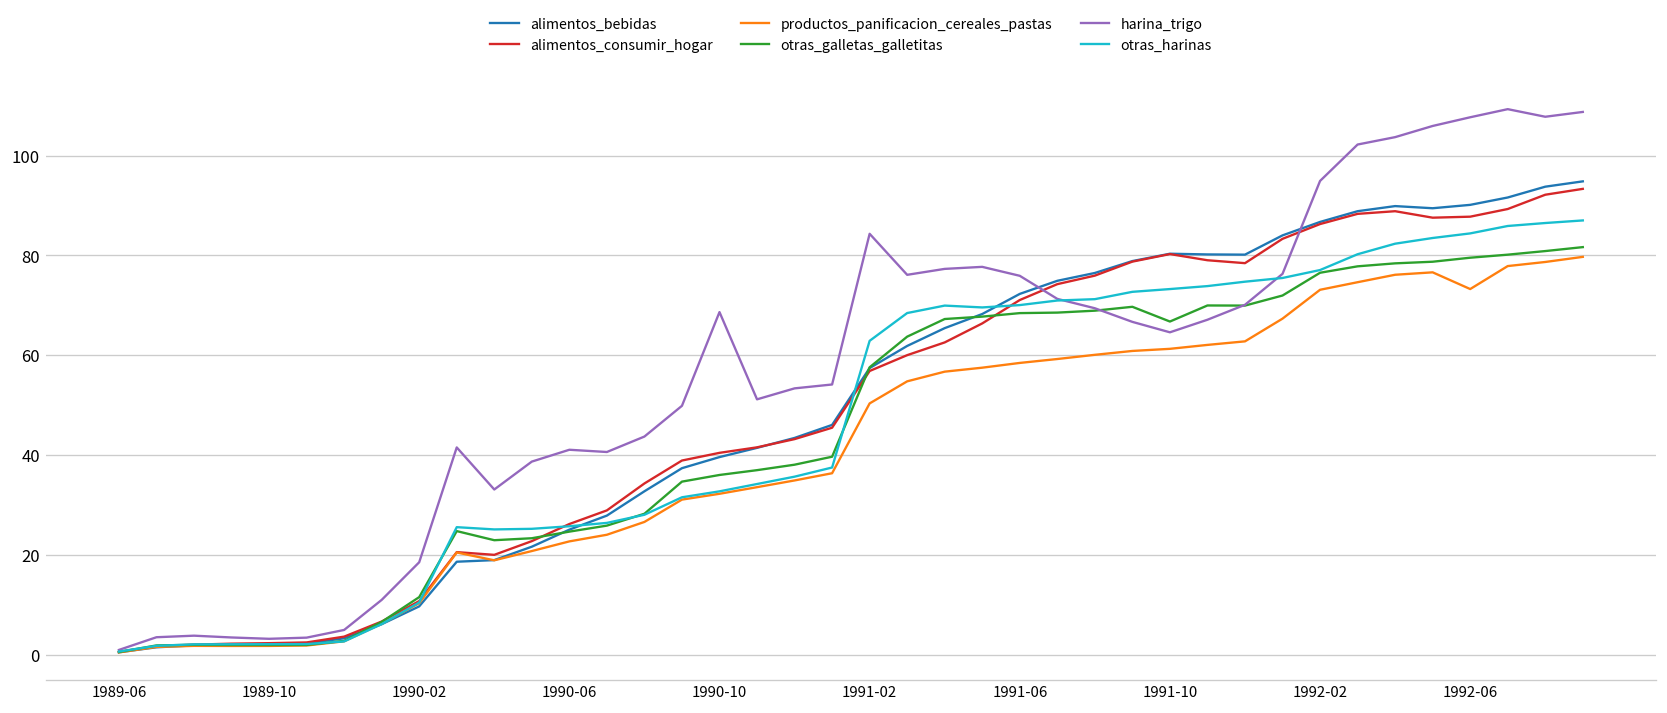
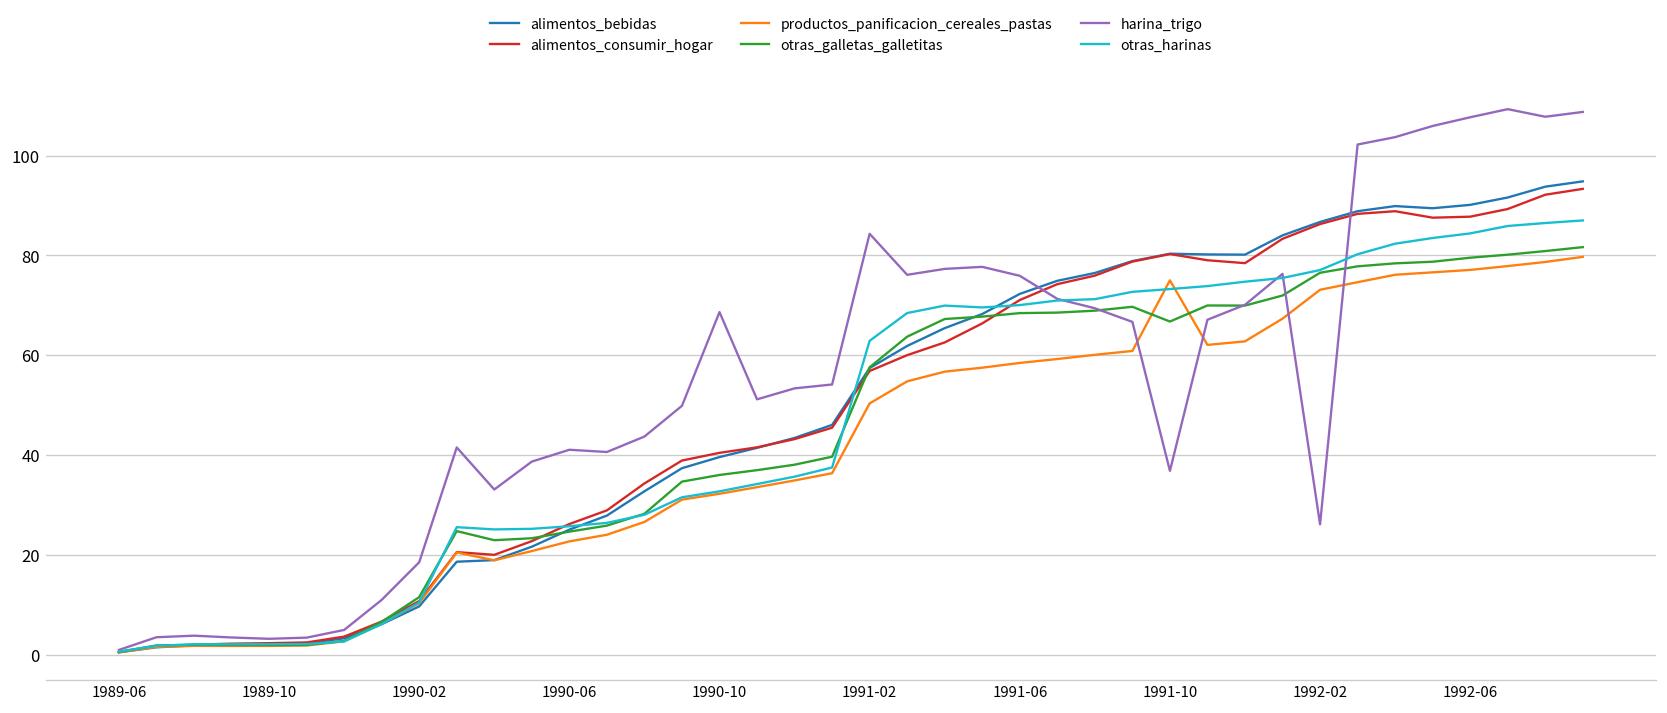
productos_panificacion_cereales_pastas, 1991-10: 61 -> 75
harina_trigo, 1991-10: 65 -> 37
harina_trigo, 1992-02: 95 -> 26
productos_panificacion_cereales_pastas, 1992-06: 73 -> 77
